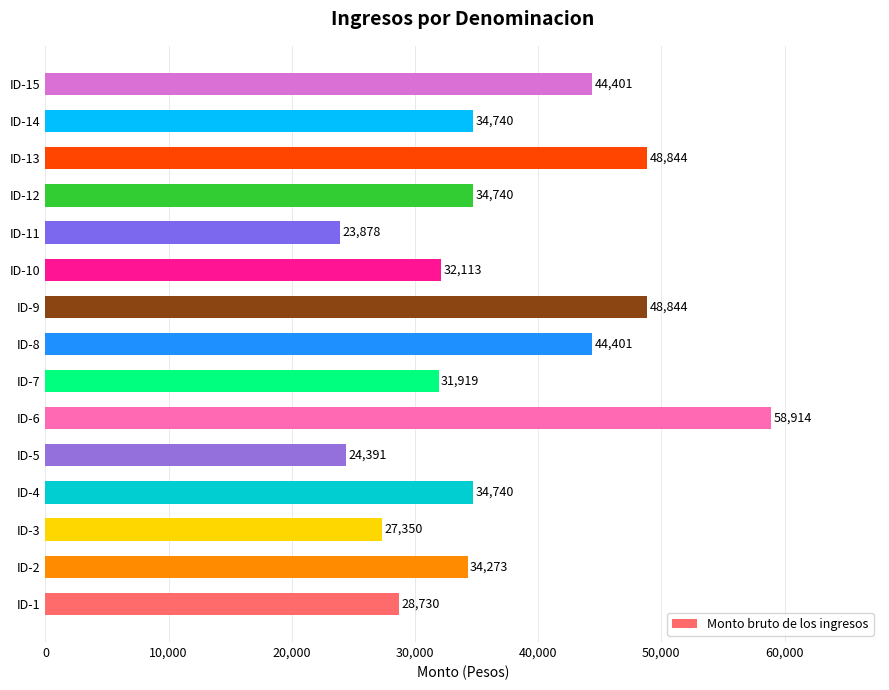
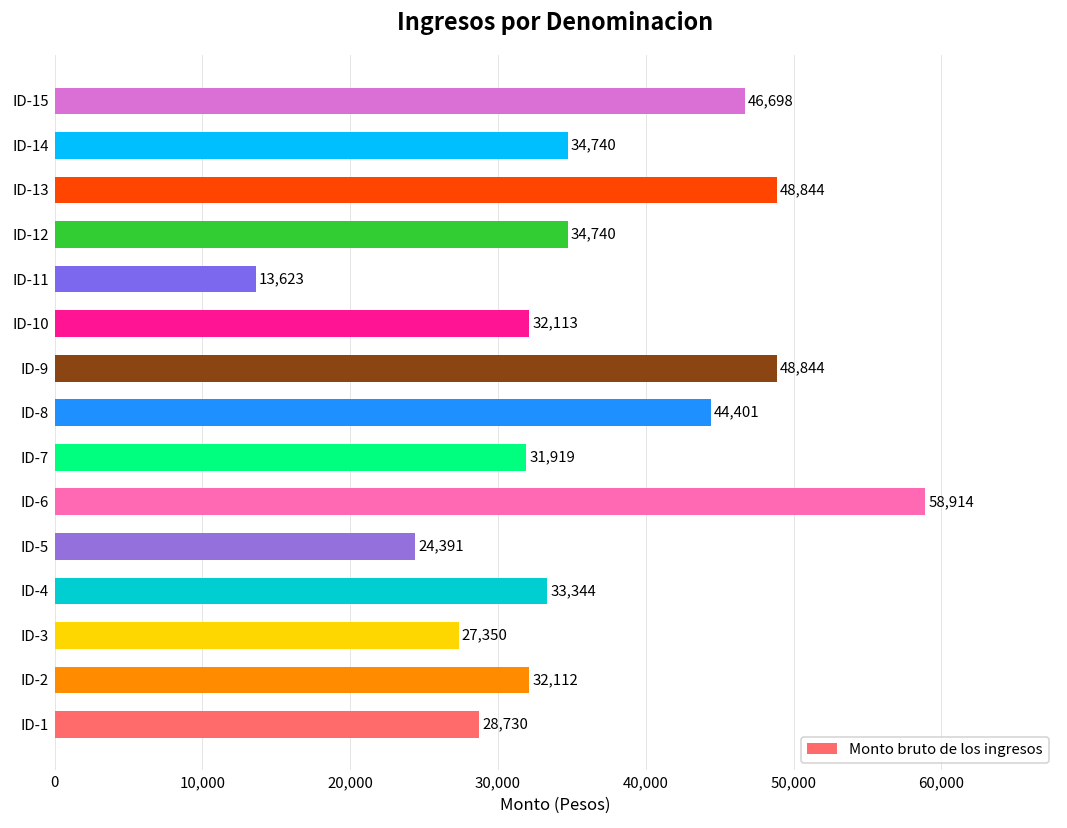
ID-15: 44,401 -> 46,698
ID-11: 23,878 -> 13,623
ID-4: 34,740 -> 33,344
ID-2: 34,273 -> 32,112
